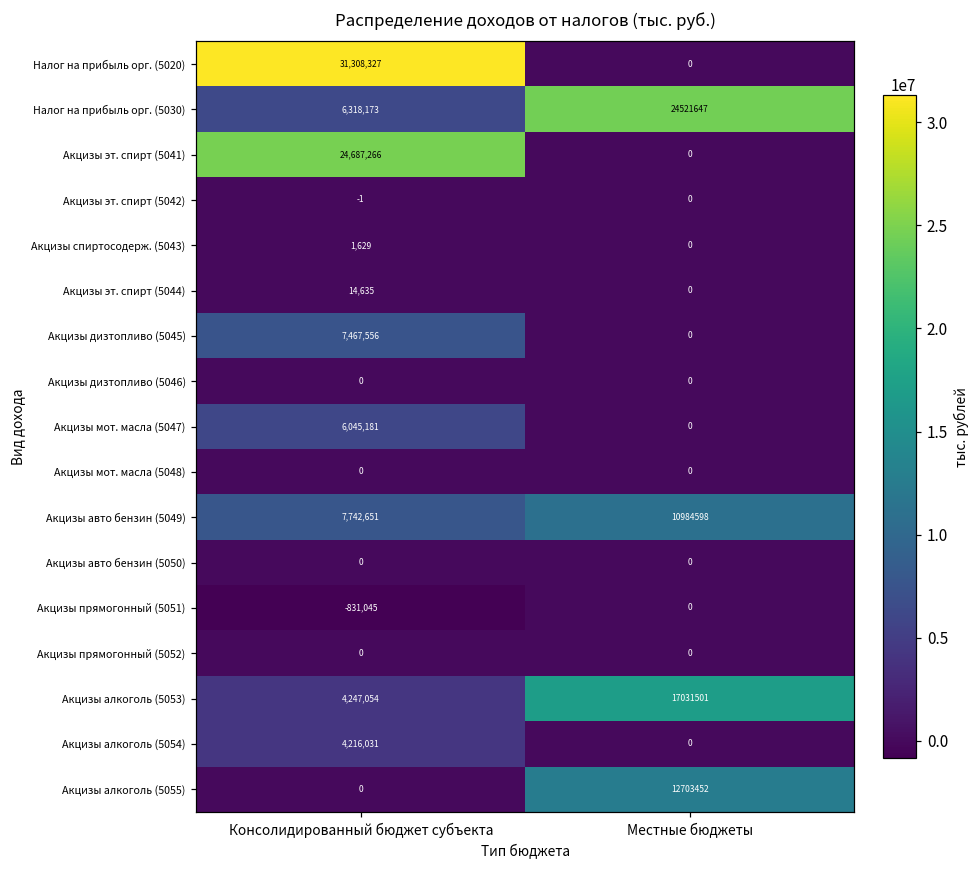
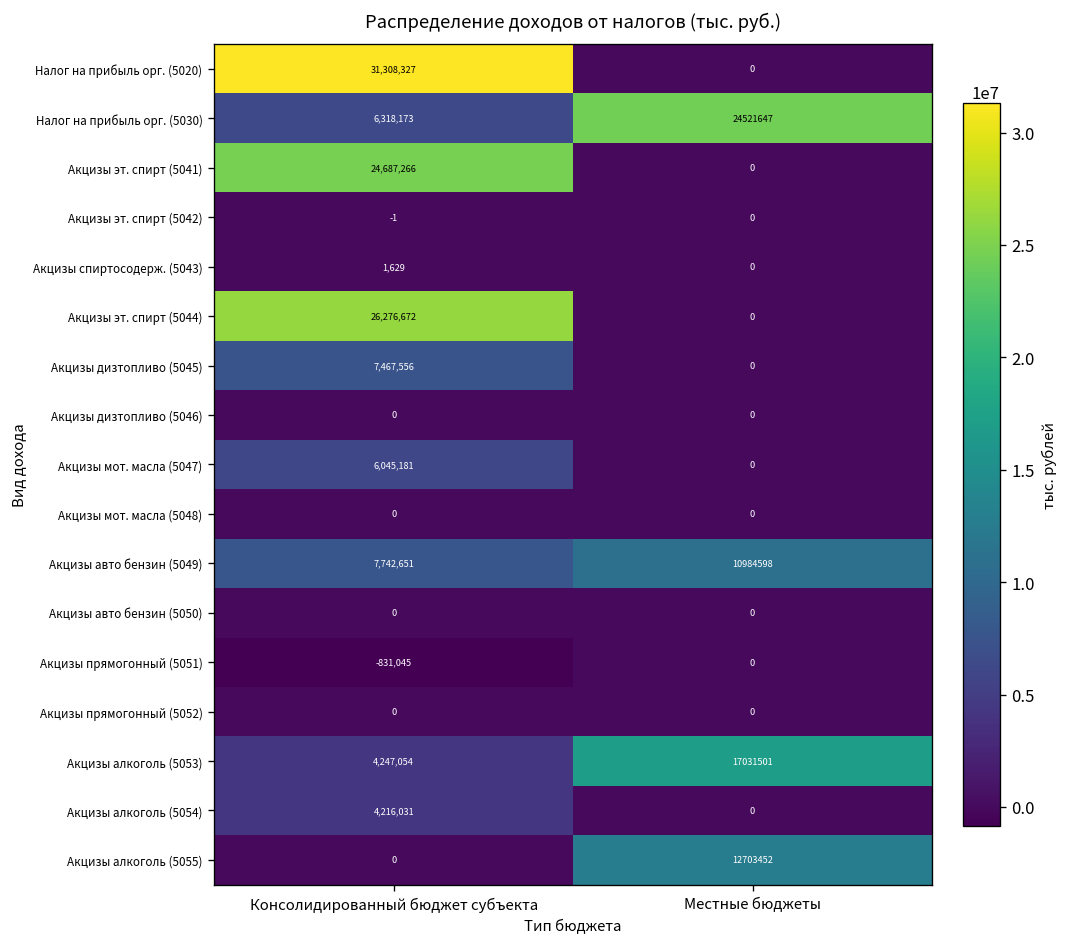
Акцизы эт. спирт (5044), Консолидированный бюджет субъекта: 14,635 -> 26,276,672
